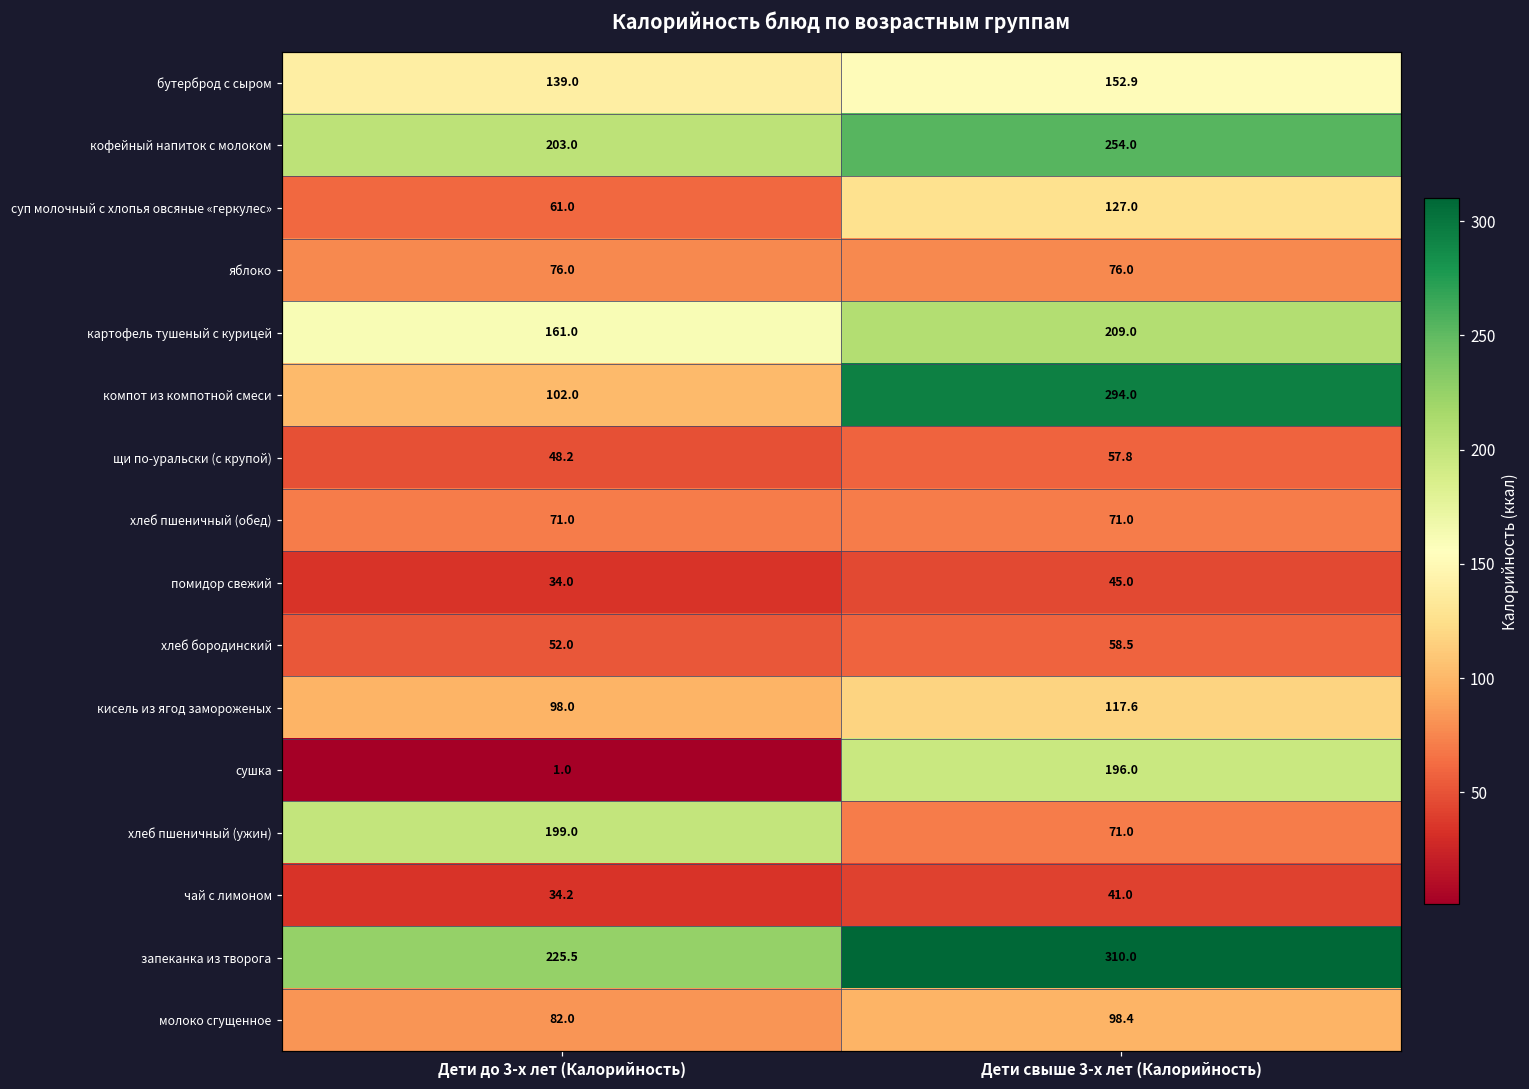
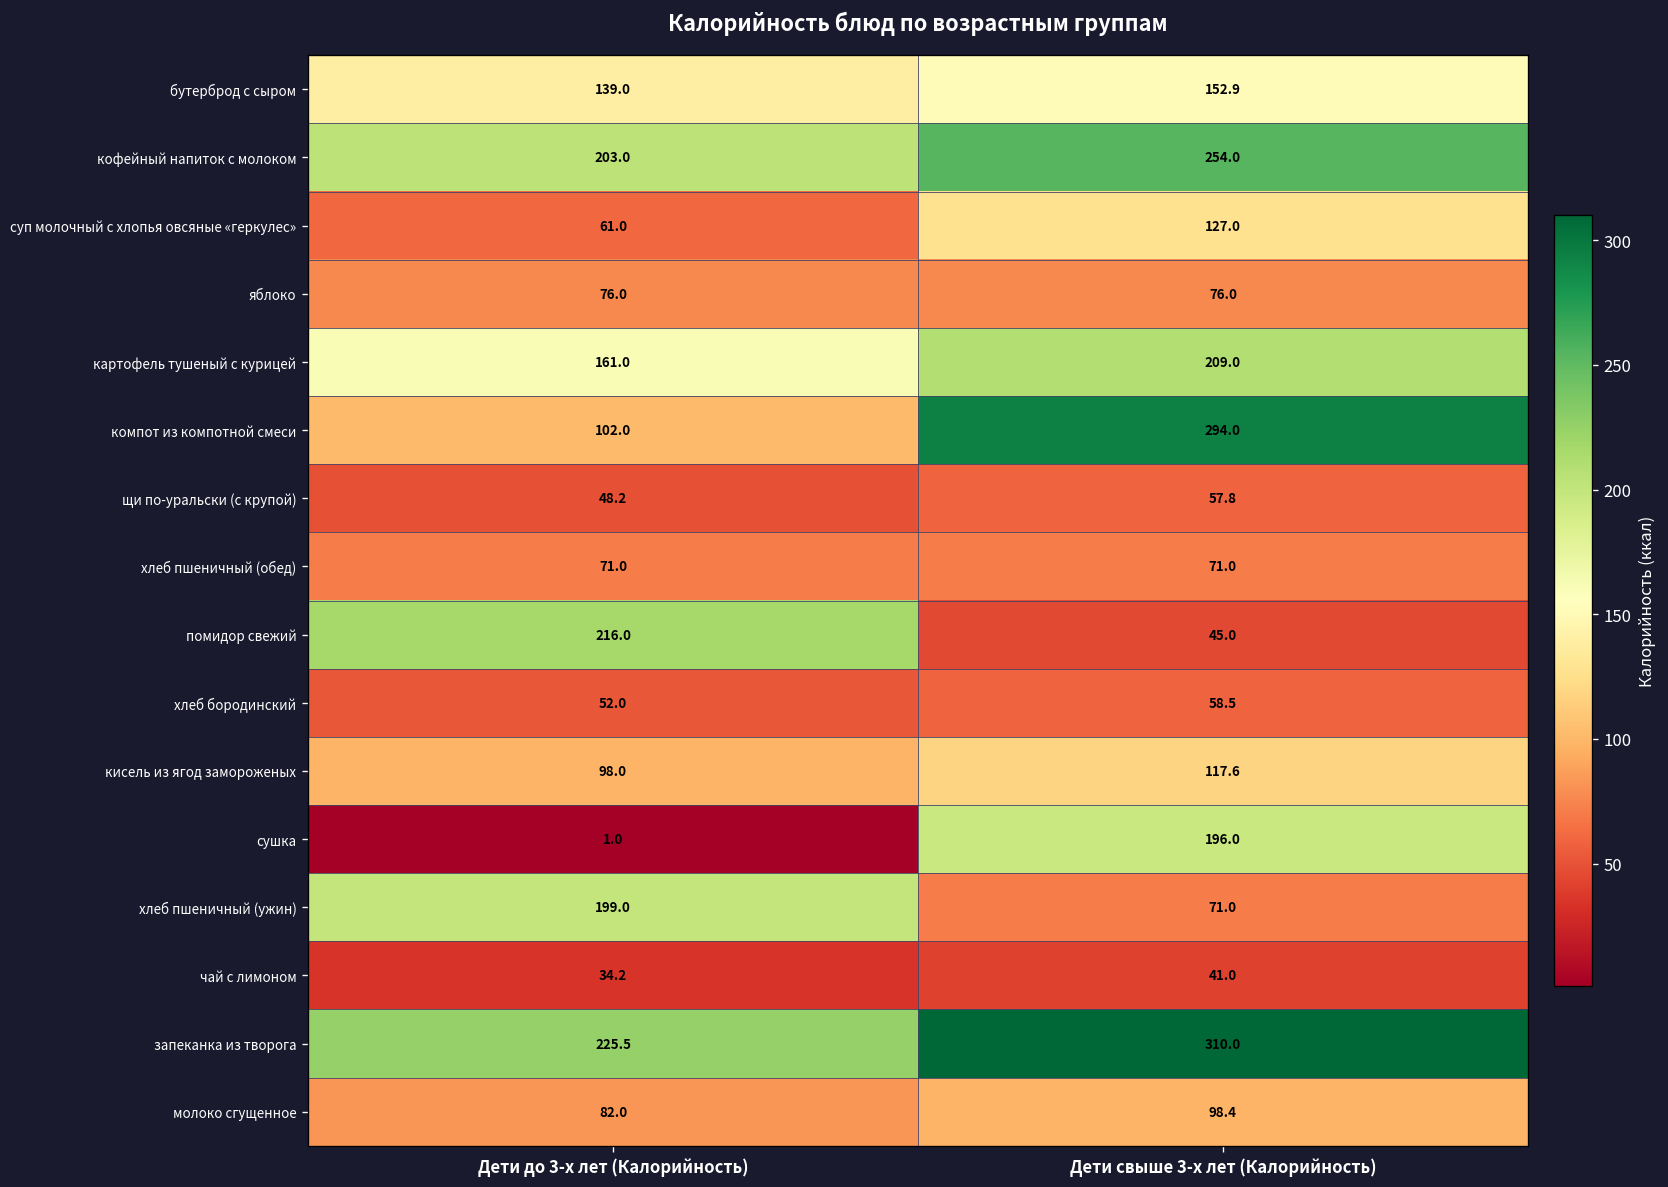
помидор свежий, Дети до 3-х лет (Калорийность): 34.0 -> 216.0
